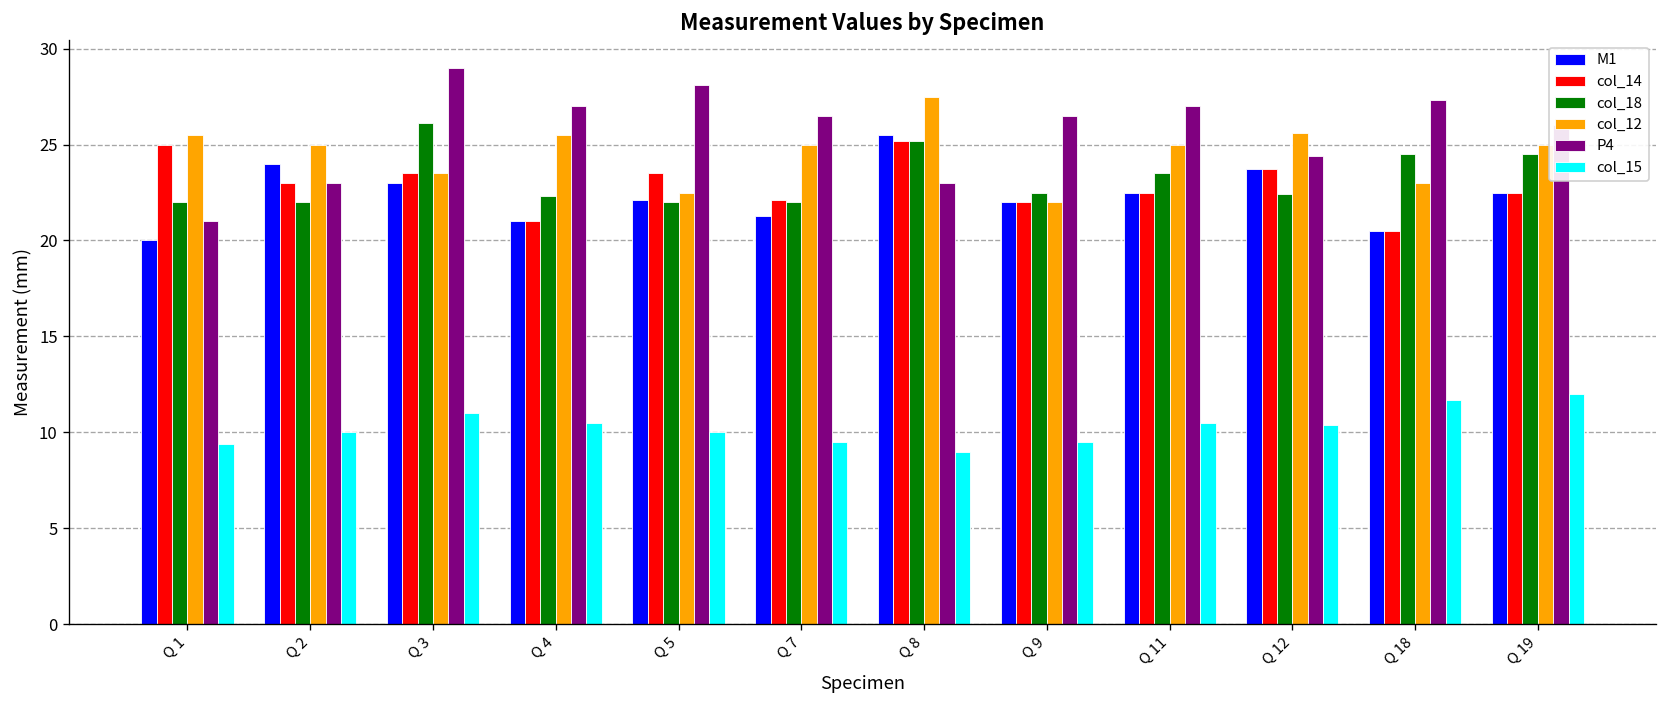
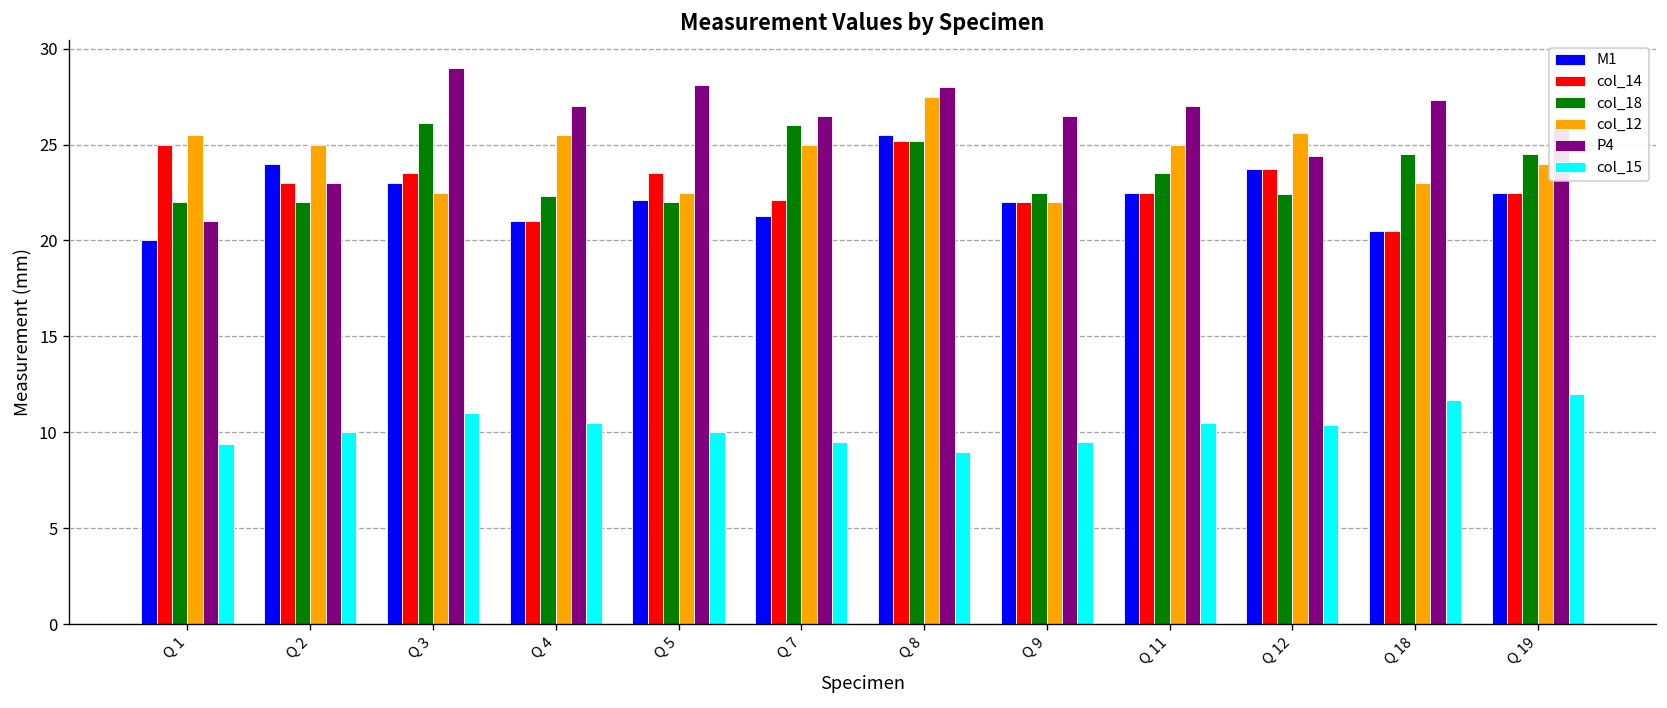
col_12, Q 3: 23.5 -> 22.5
col_18, Q 7: 22 -> 26
P4, Q 8: 23 -> 28
col_12, Q 19: 25 -> 24
